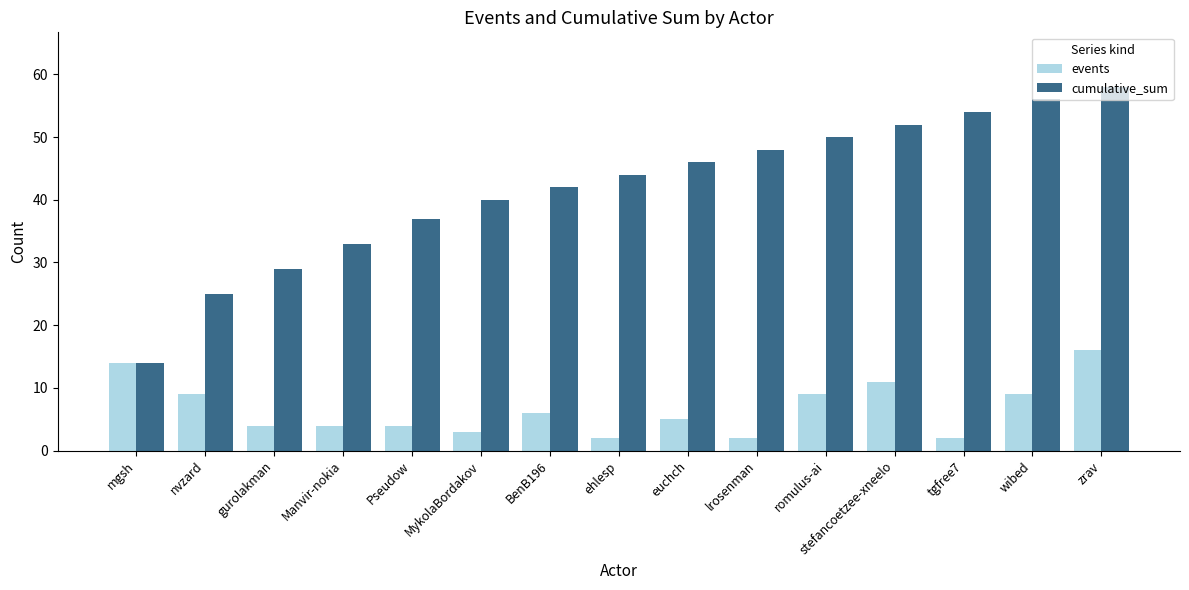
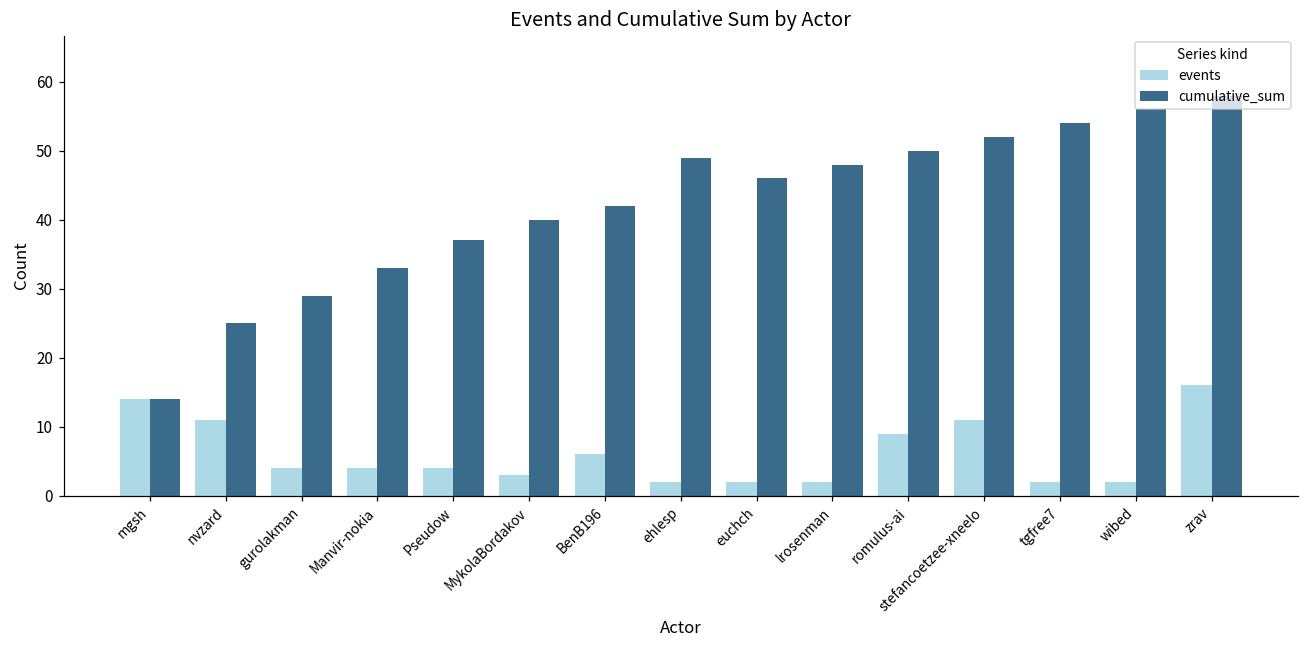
events, nvzard: 9 -> 11
cumulative_sum, ehlesp: 44 -> 49
events, euchch: 5 -> 2
events, wibed: 9 -> 2
